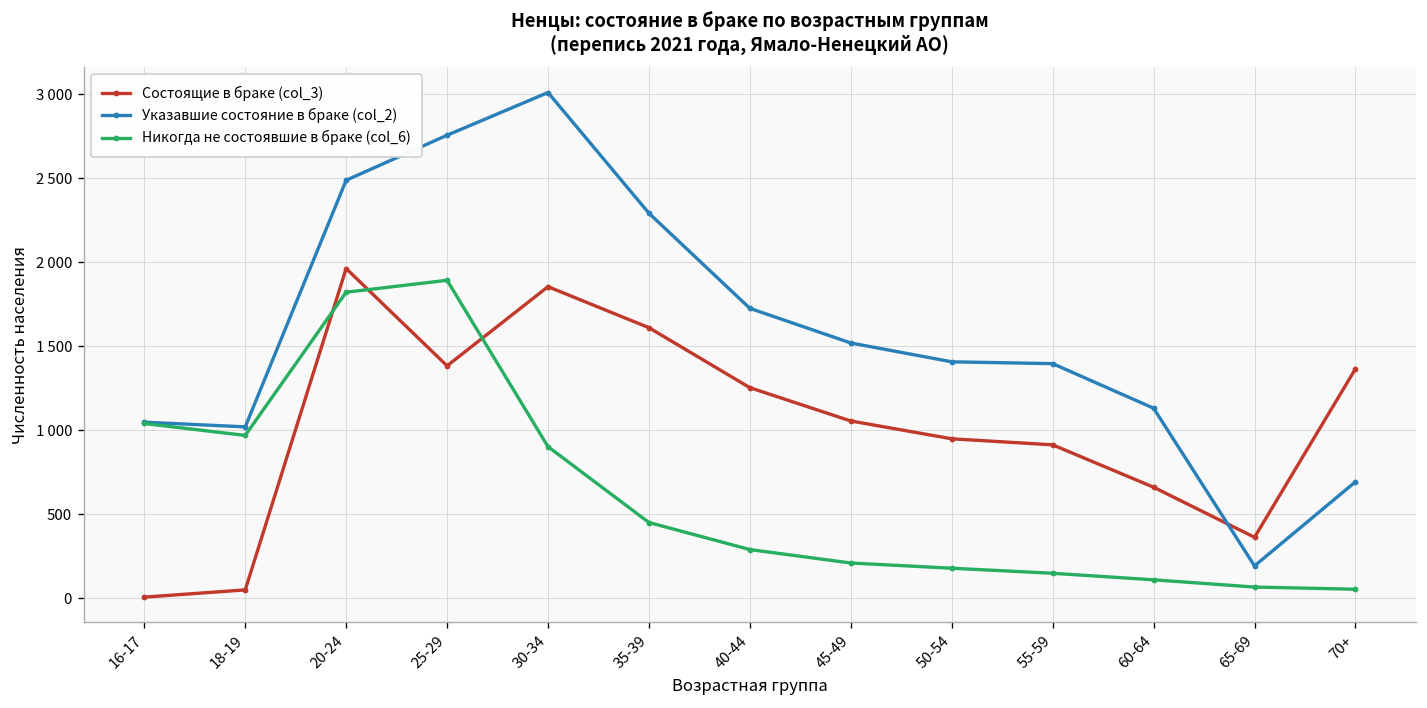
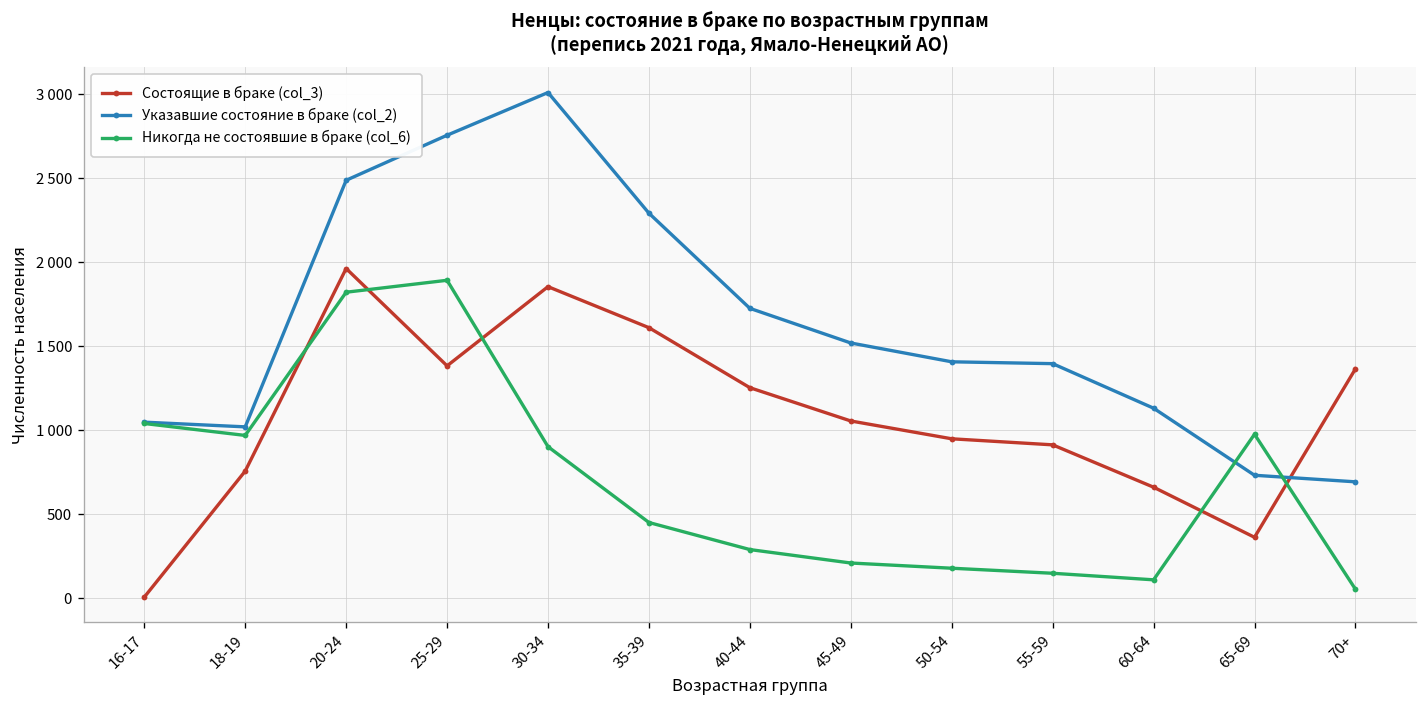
Состоящие в браке (col_3), 18-19: 50 -> 760
Указавшие состояние в браке (col_2), 65-69: 190 -> 730
Никогда не состоявшие в браке (col_6), 65-69: 70 -> 980
